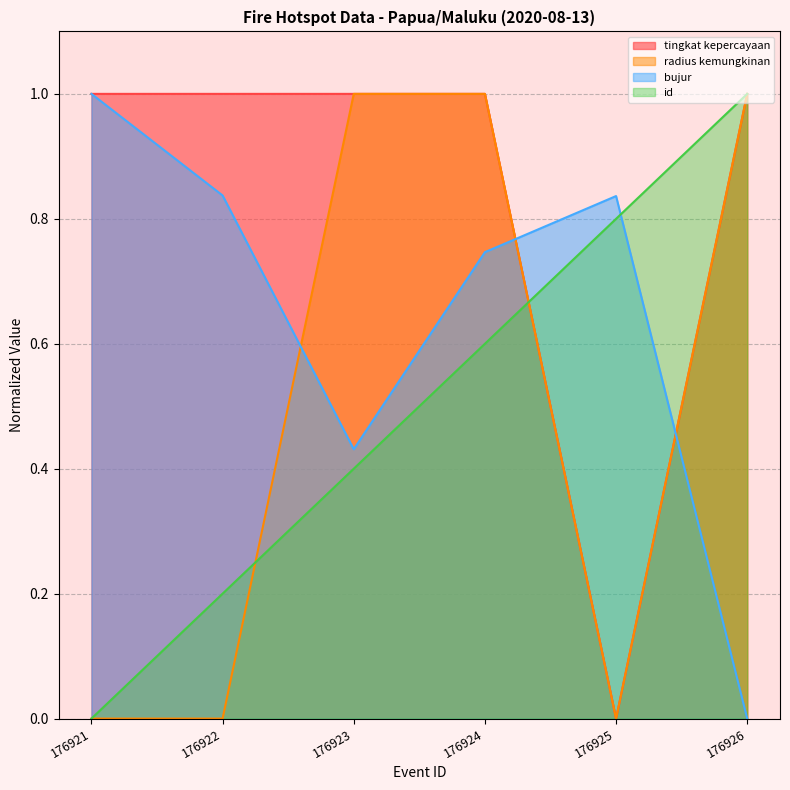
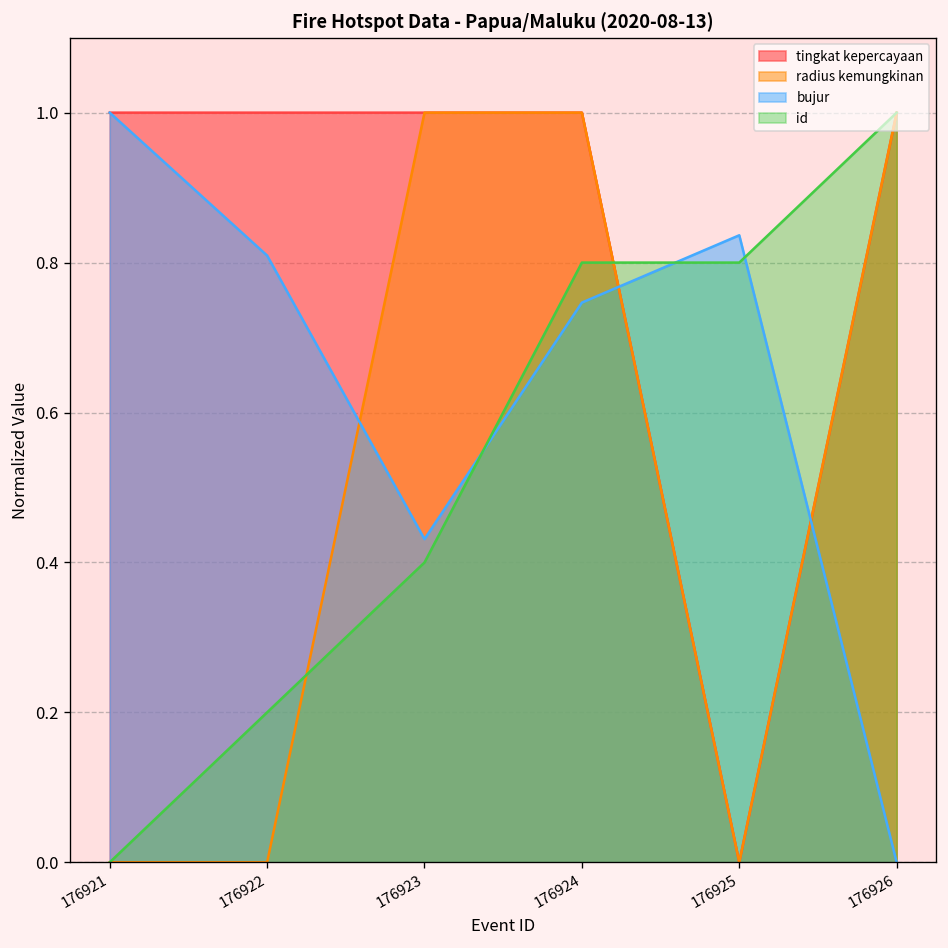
bujur, 176922: 0.84 -> 0.81
id, 176924: 0.60 -> 0.80
